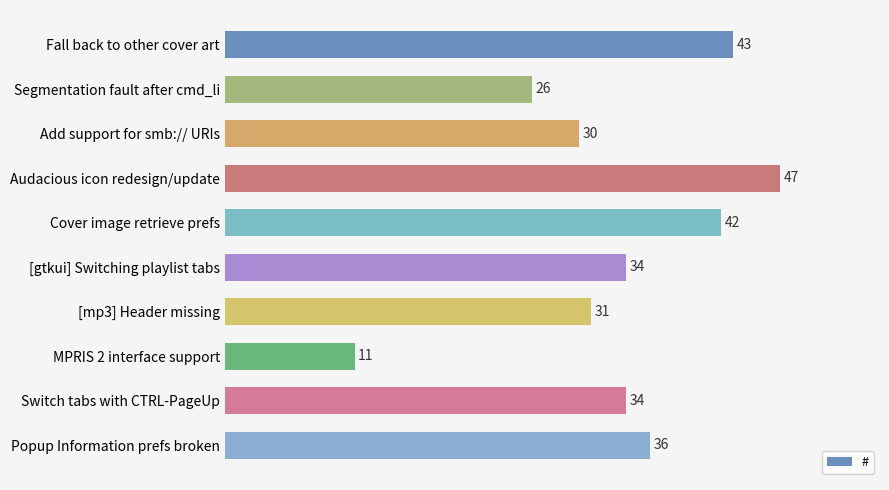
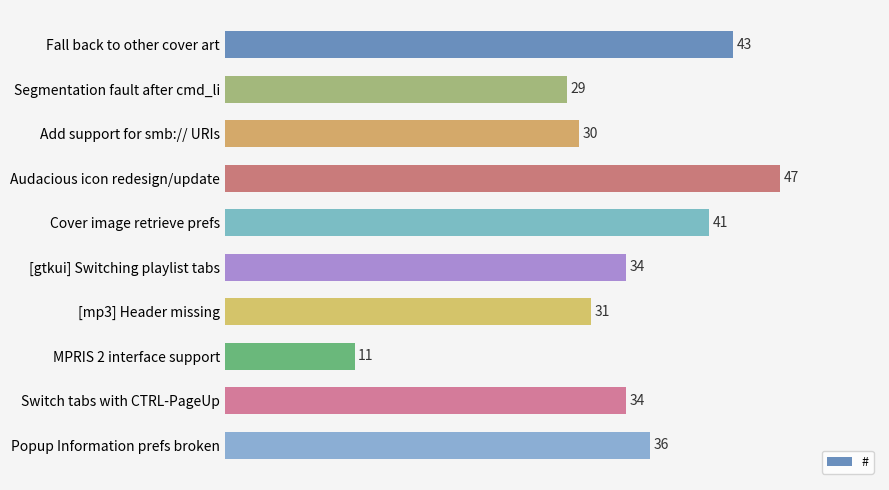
Segmentation fault after cmd_li: 26 -> 29
Cover image retrieve prefs: 42 -> 41
